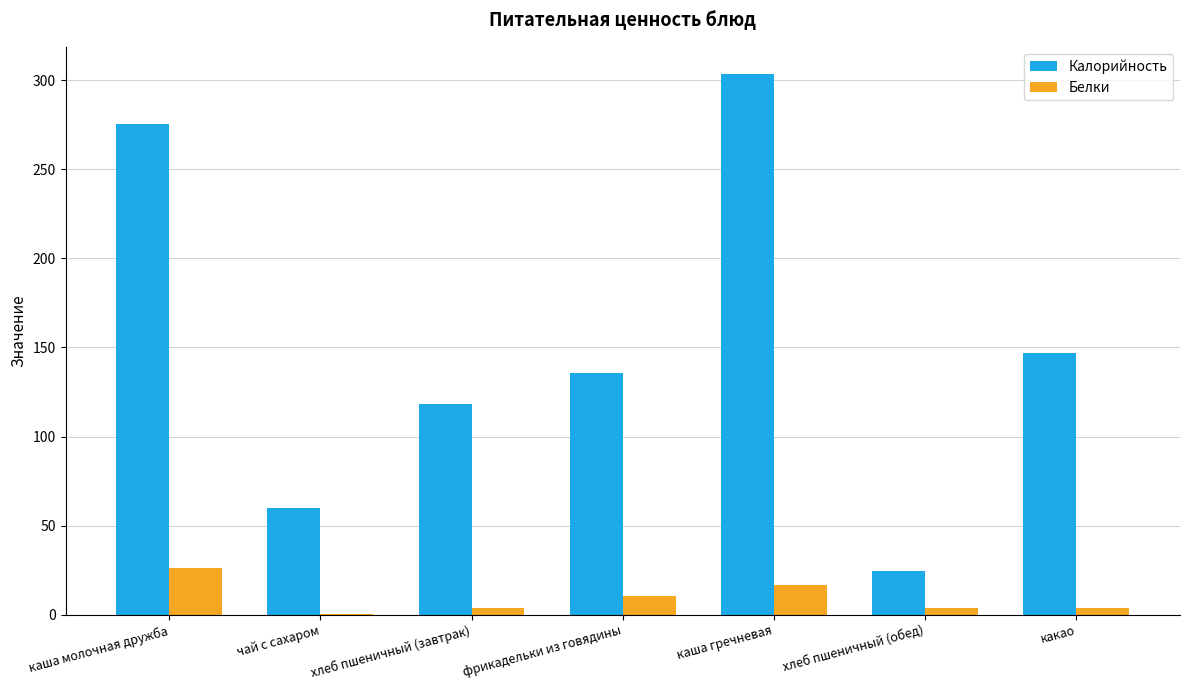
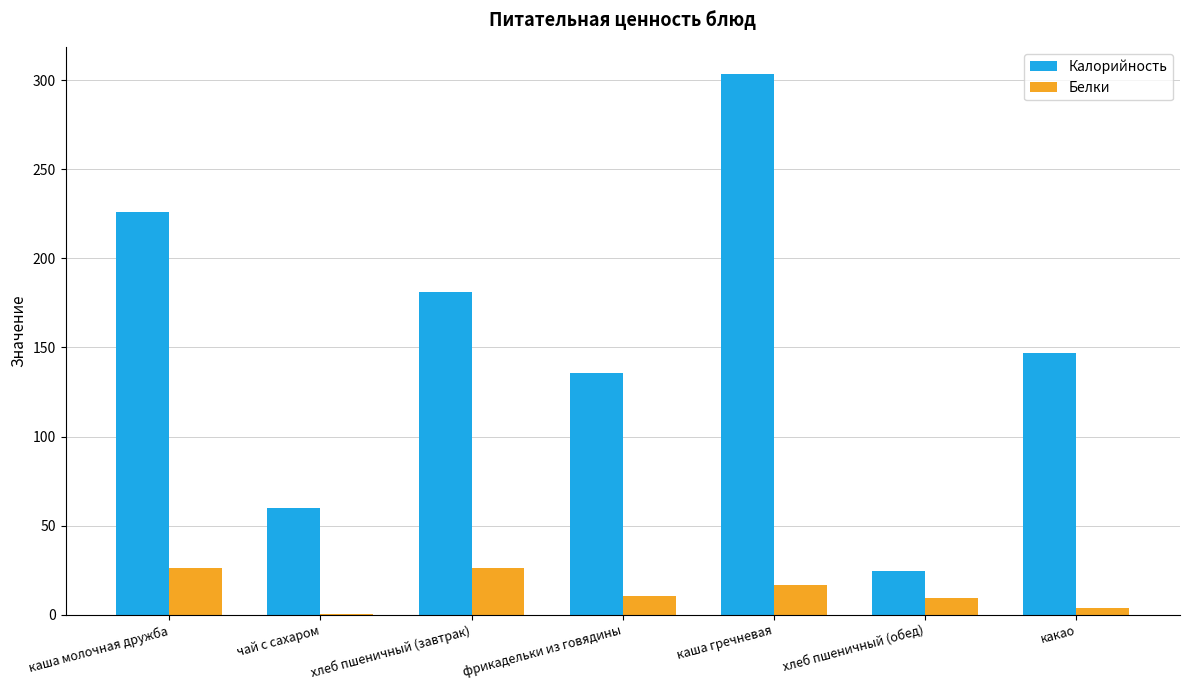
Калорийность, каша молочная дружба: 276 -> 226
Калорийность, хлеб пшеничный (завтрак): 118 -> 181
Белки, хлеб пшеничный (завтрак): 4 -> 26
Белки, хлеб пшеничный (обед): 4 -> 9
